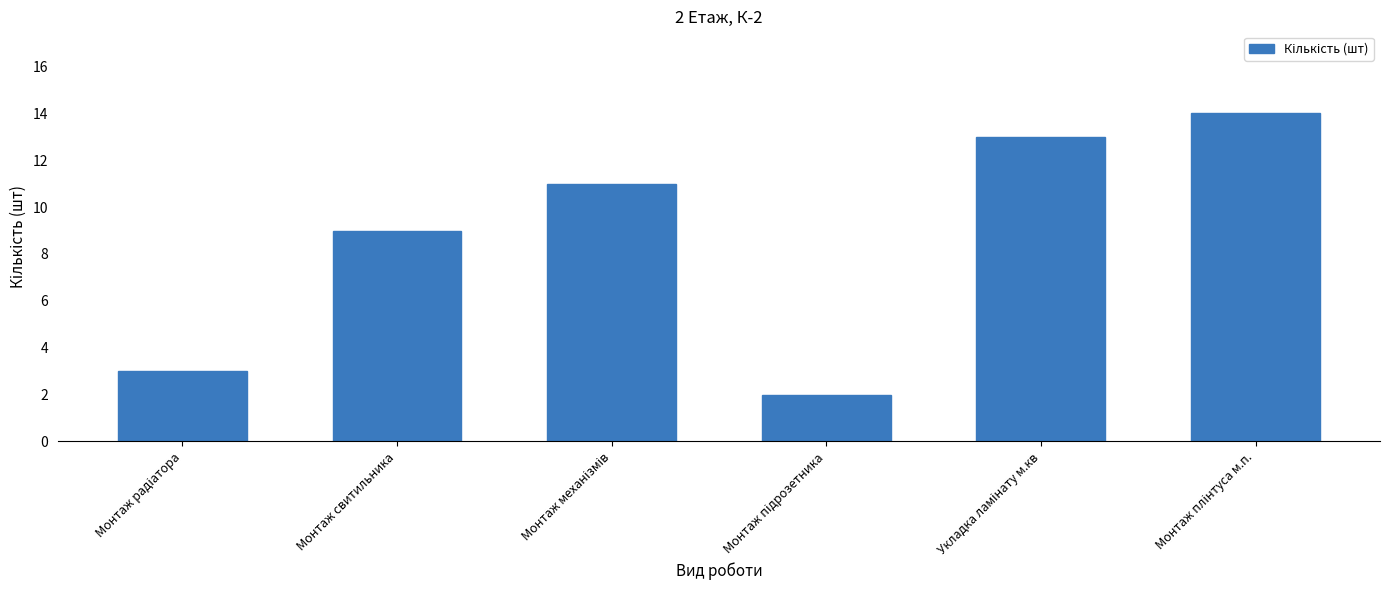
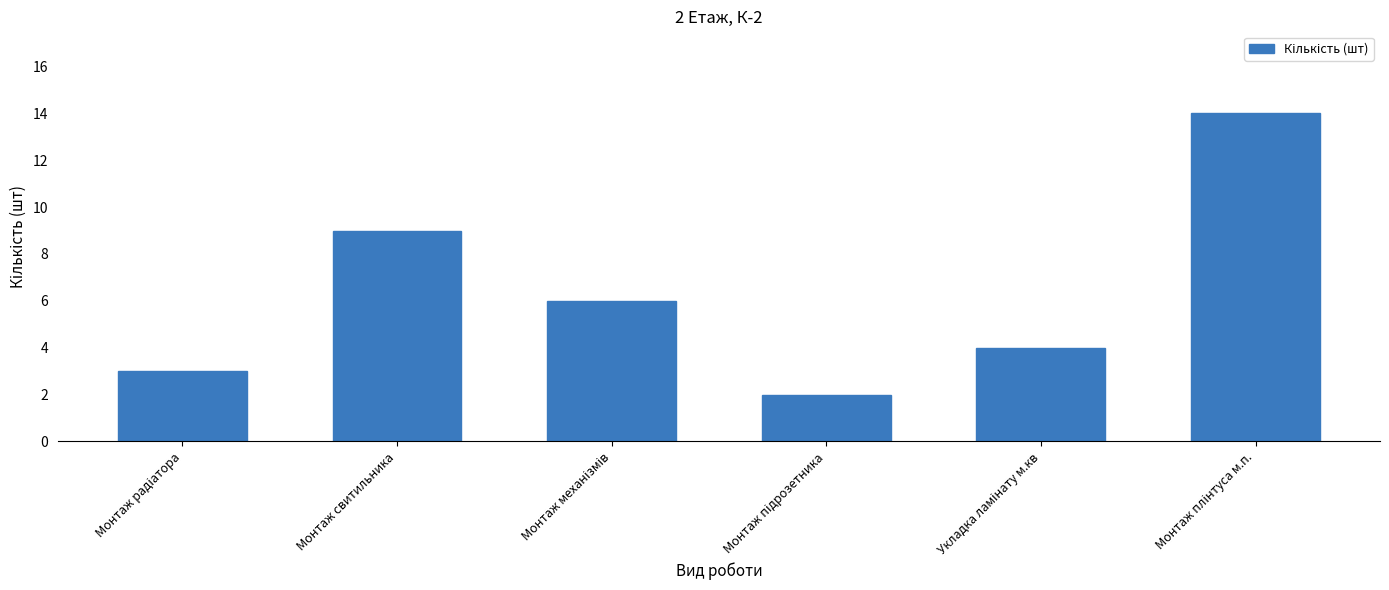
Монтаж механізмів: 11 -> 6
Укладка ламінату м.кв: 13 -> 4
